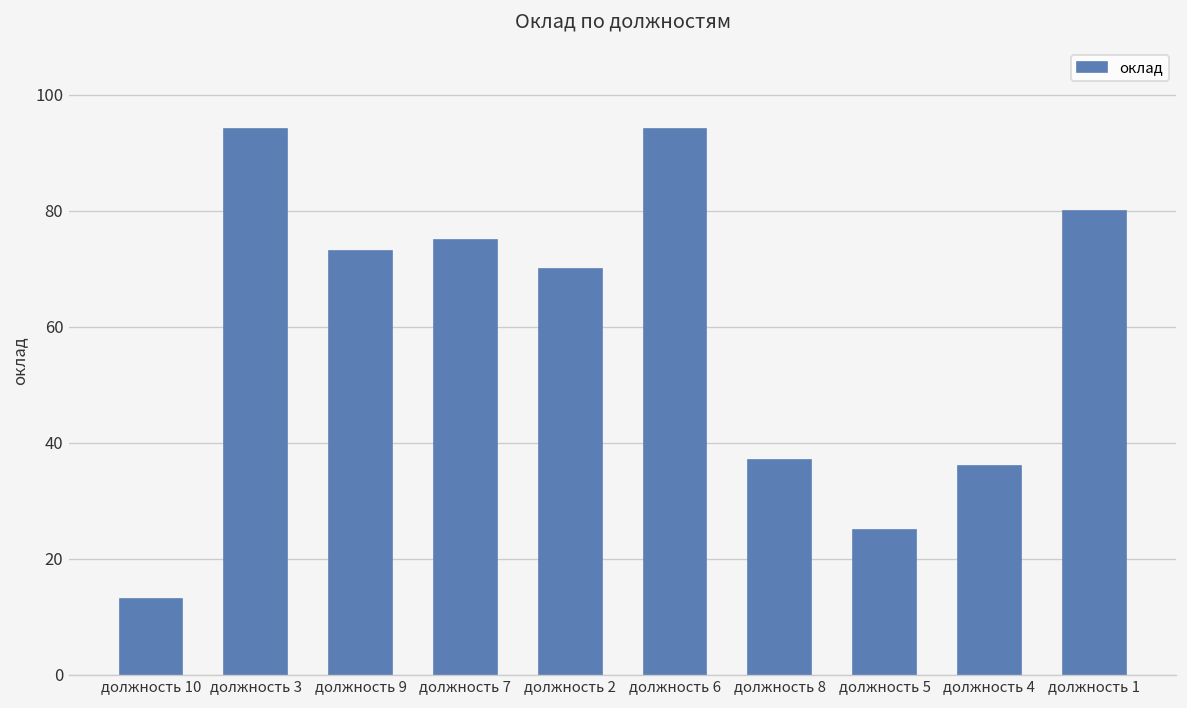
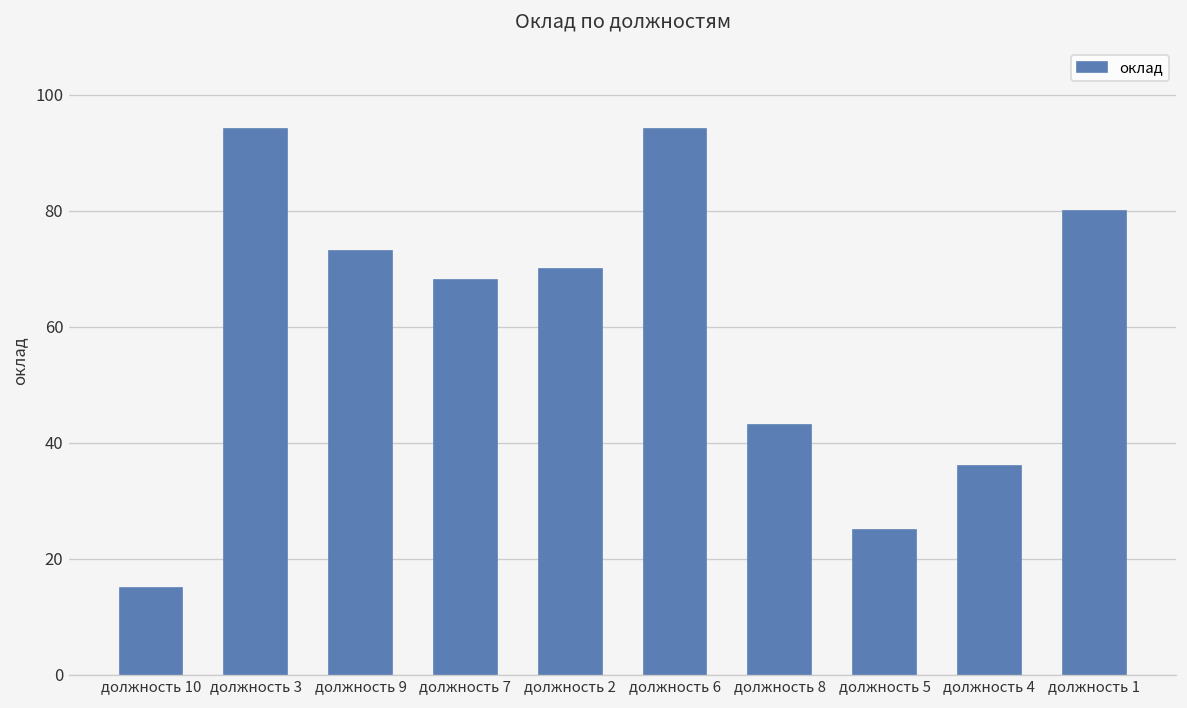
должность 10: 13 -> 15
должность 7: 75 -> 68
должность 8: 37 -> 43
